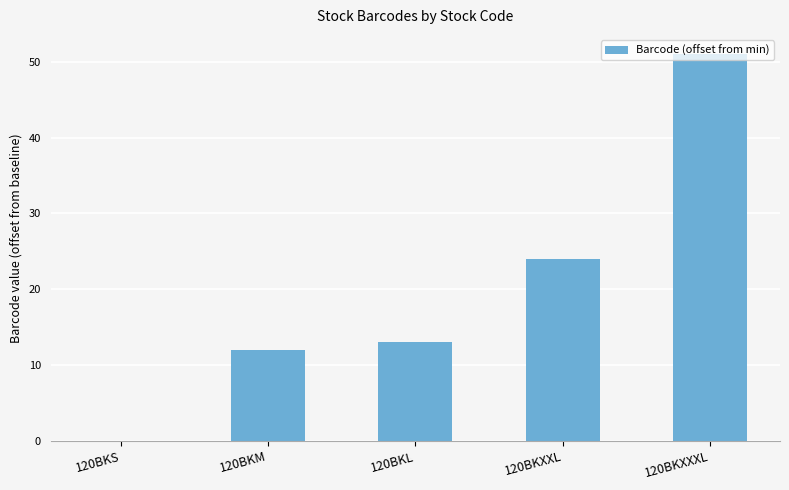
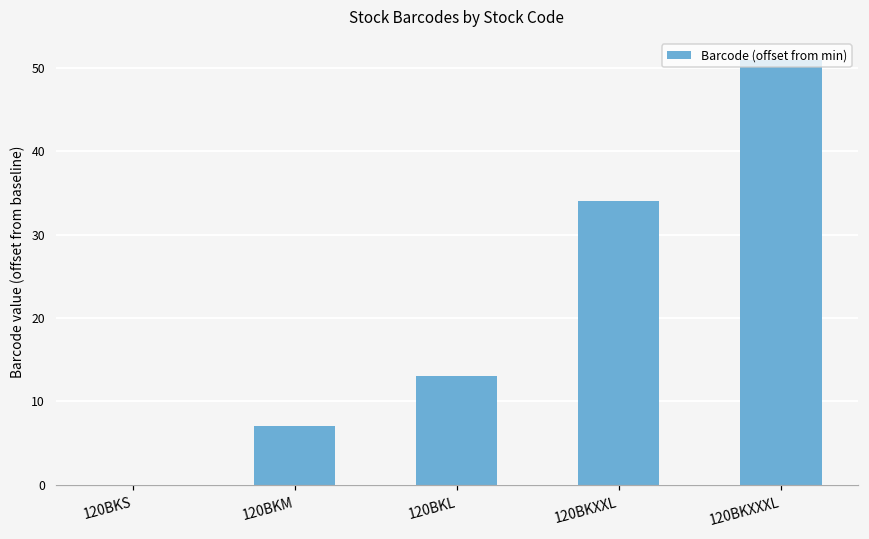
120BKM: 12 -> 7
120BKXXL: 24 -> 34
